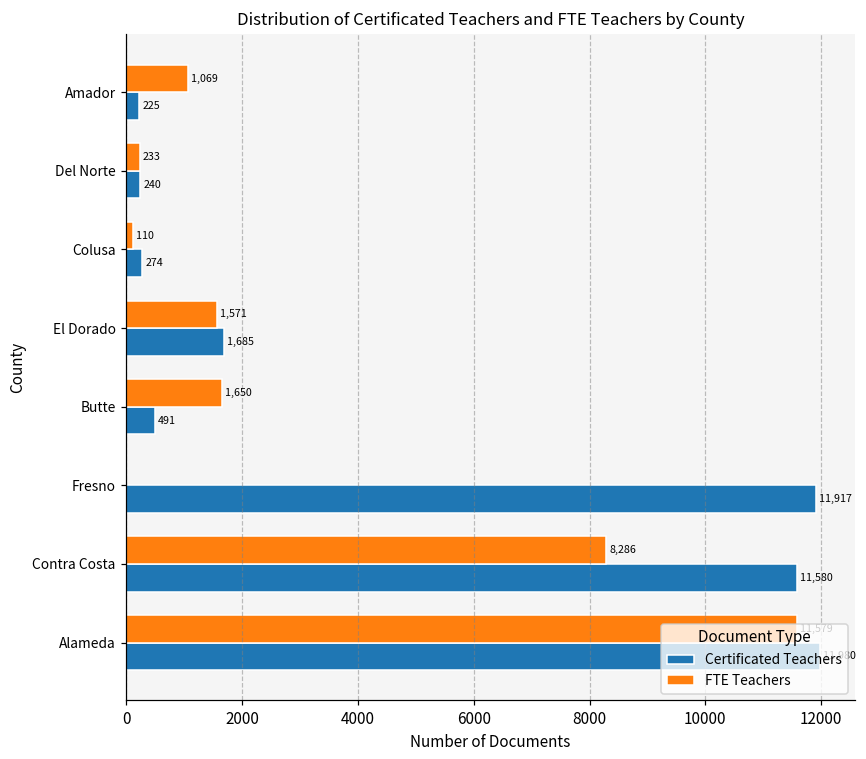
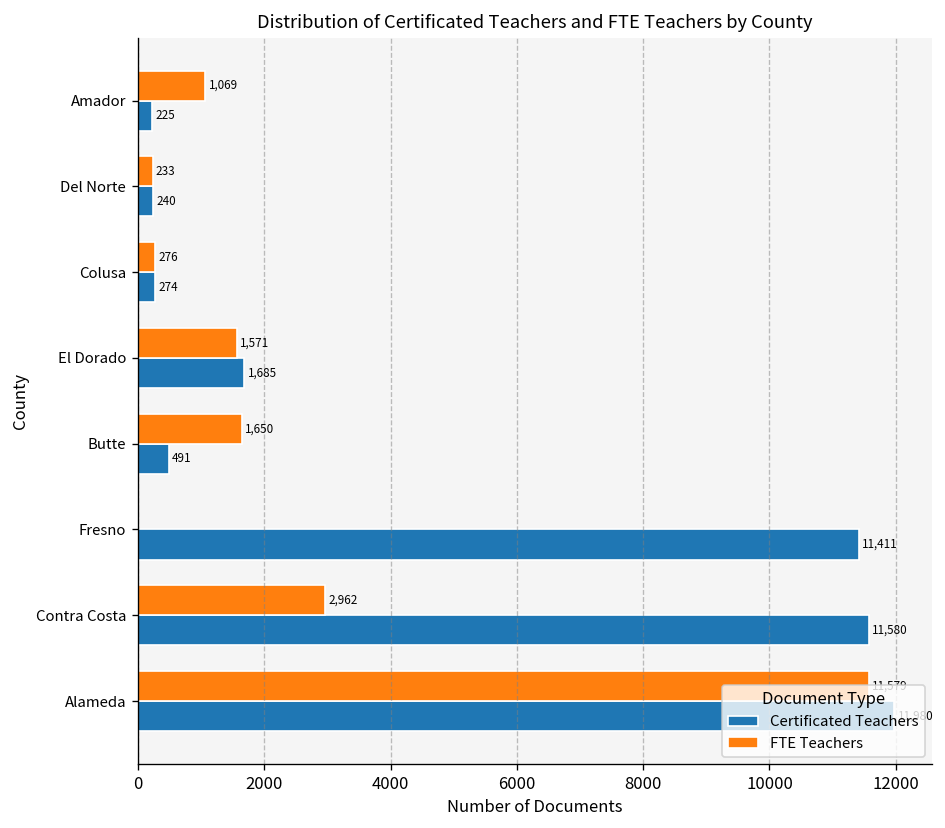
FTE Teachers, Colusa: 110 -> 276
Certificated Teachers, Fresno: 11,917 -> 11,411
FTE Teachers, Contra Costa: 8,286 -> 2,962
